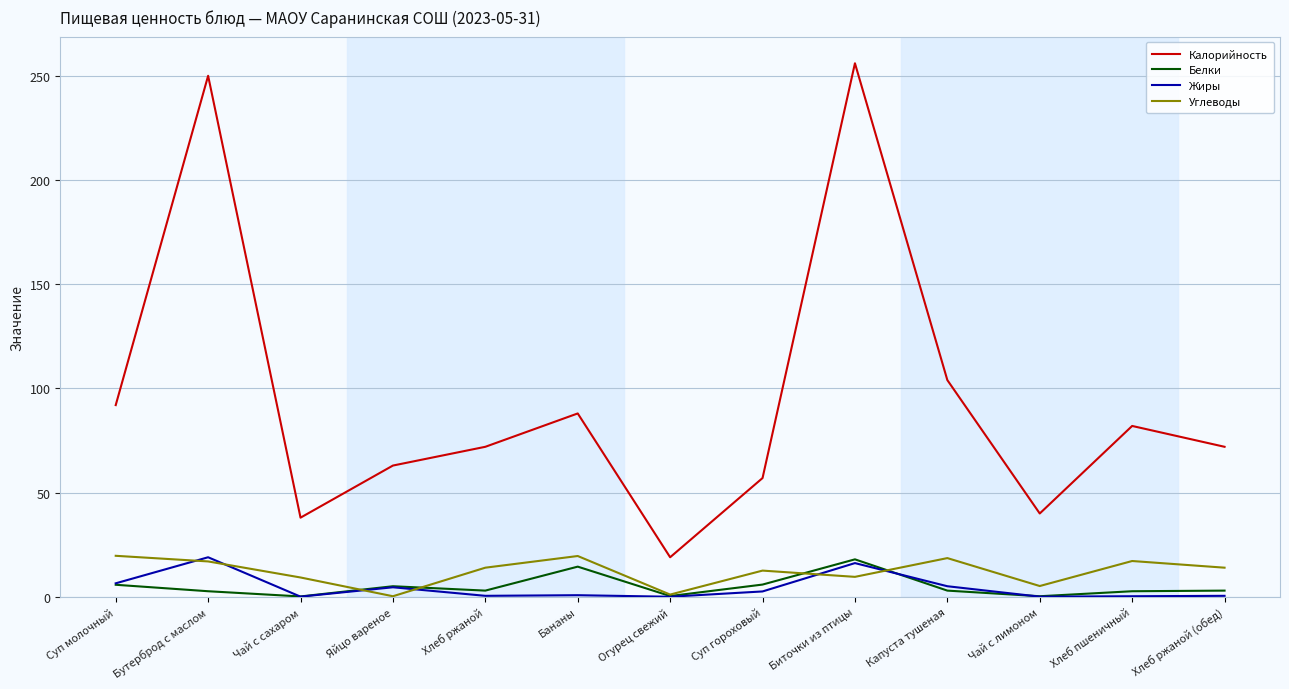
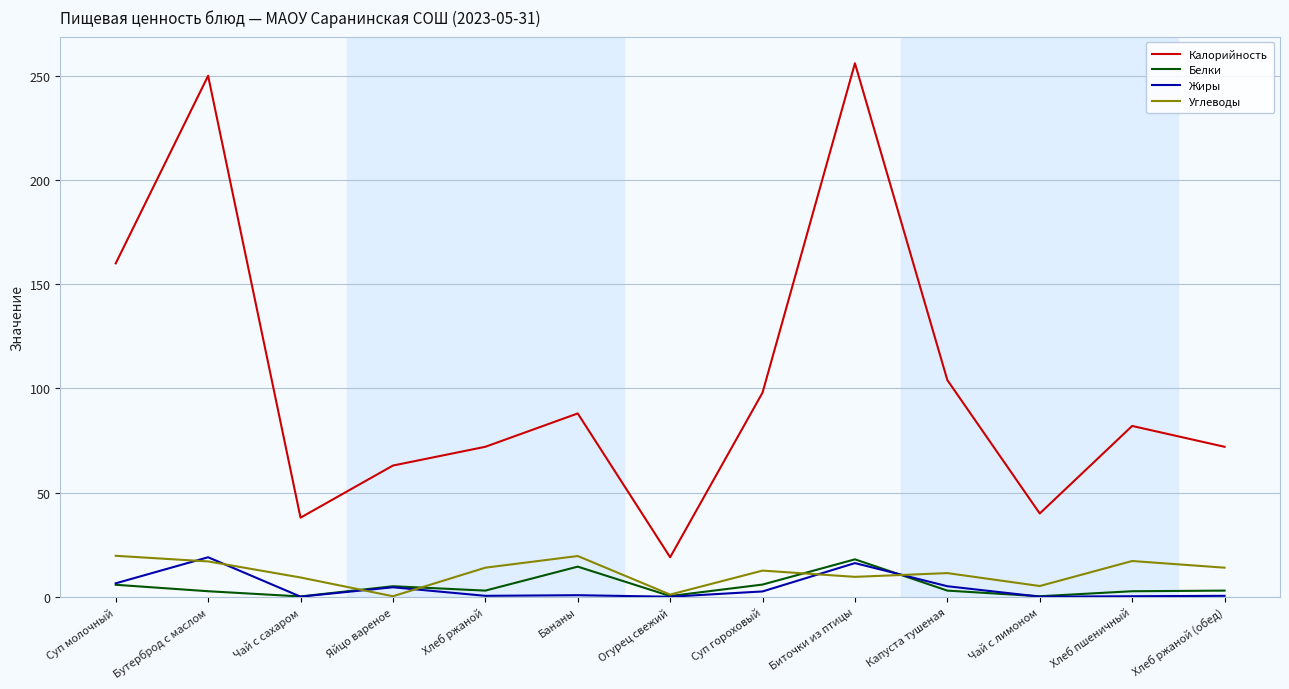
Калорийность, Суп молочный: 92 -> 160
Калорийность, Суп гороховый: 57 -> 98
Углеводы, Капуста тушеная: 19 -> 11
